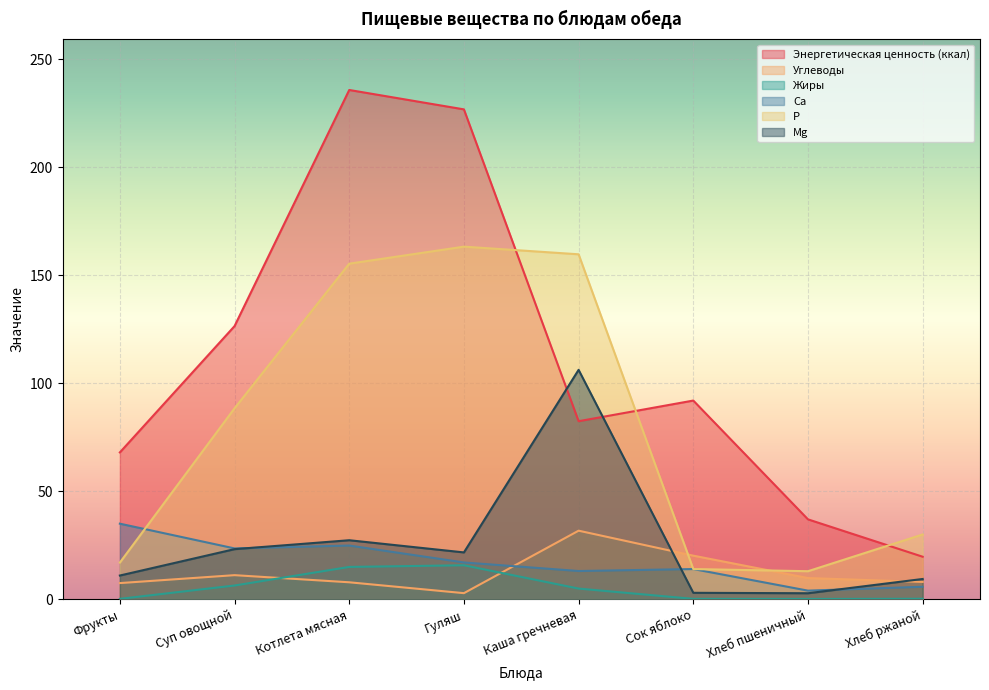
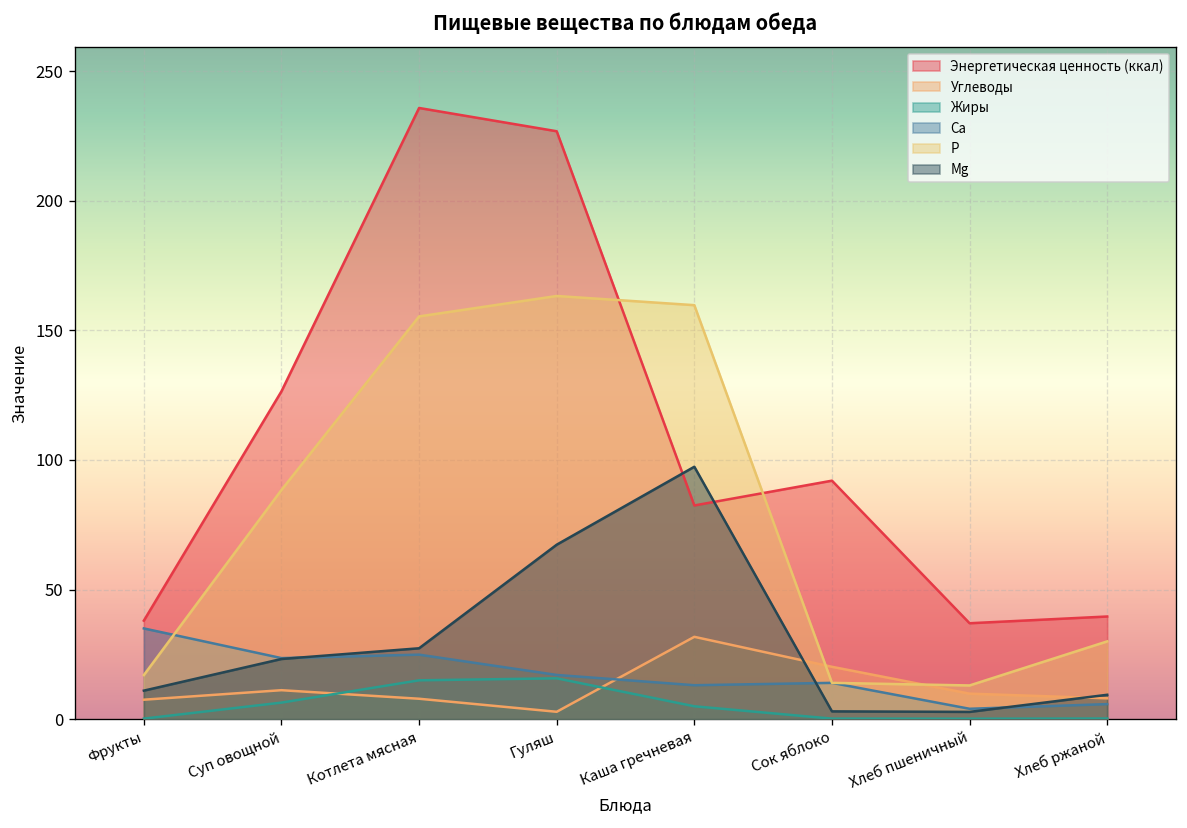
Энергетическая ценность (ккал), Фрукты: 68 -> 38
Mg, Гуляш: 22 -> 67
Mg, Каша гречневая: 106 -> 97
Энергетическая ценность (ккал), Хлеб ржаной: 20 -> 40
